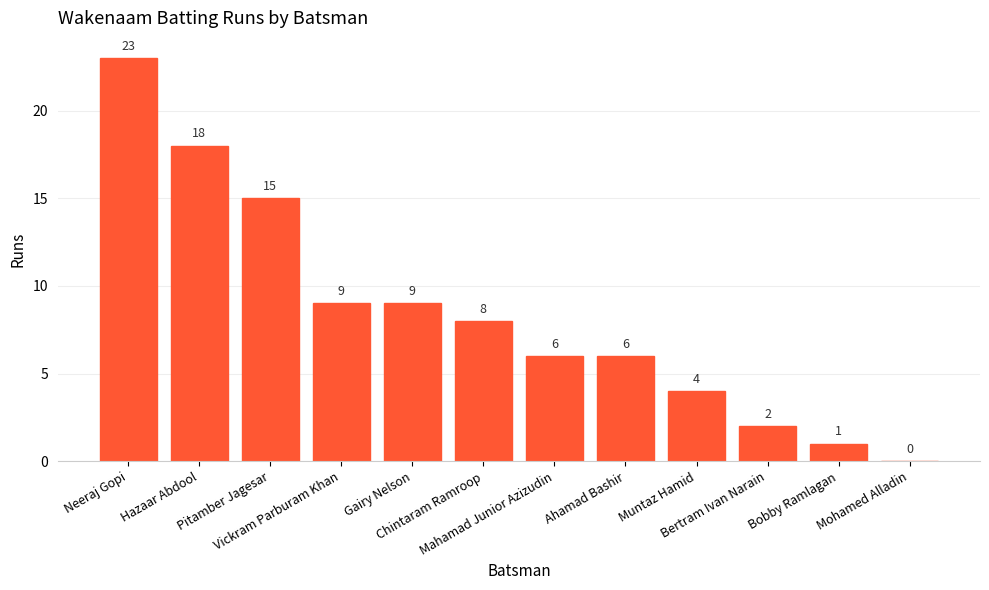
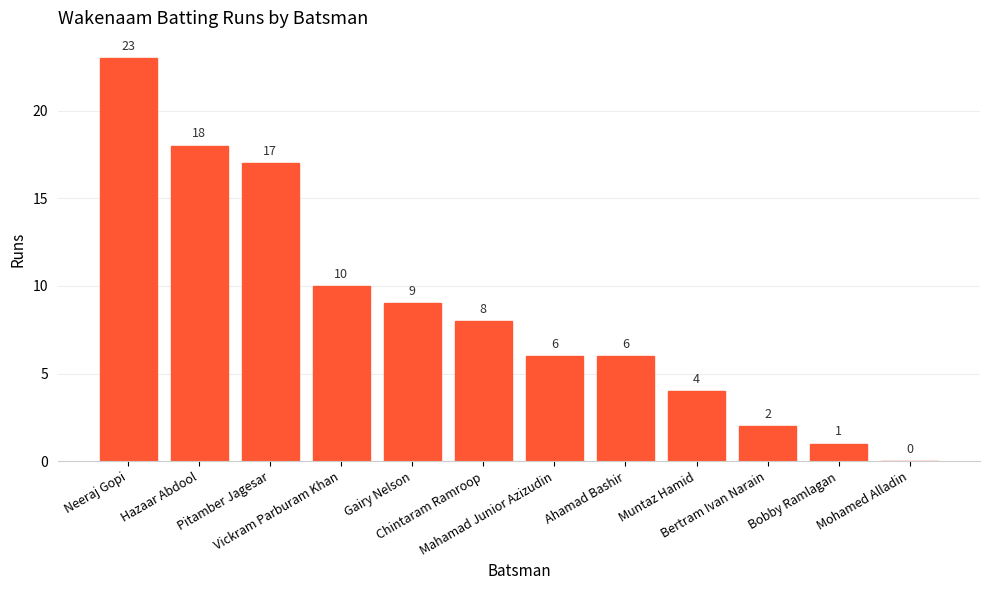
Pitamber Jagesar: 15 -> 17
Vickram Parburam Khan: 9 -> 10
